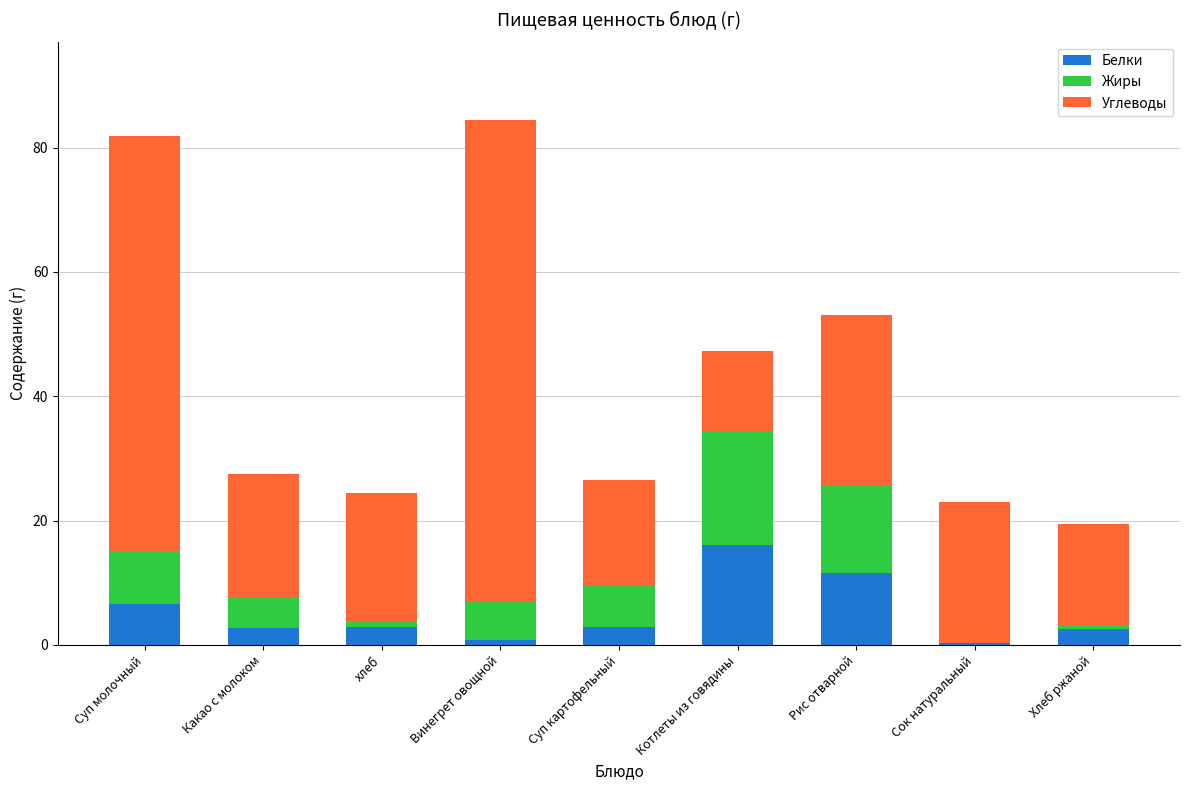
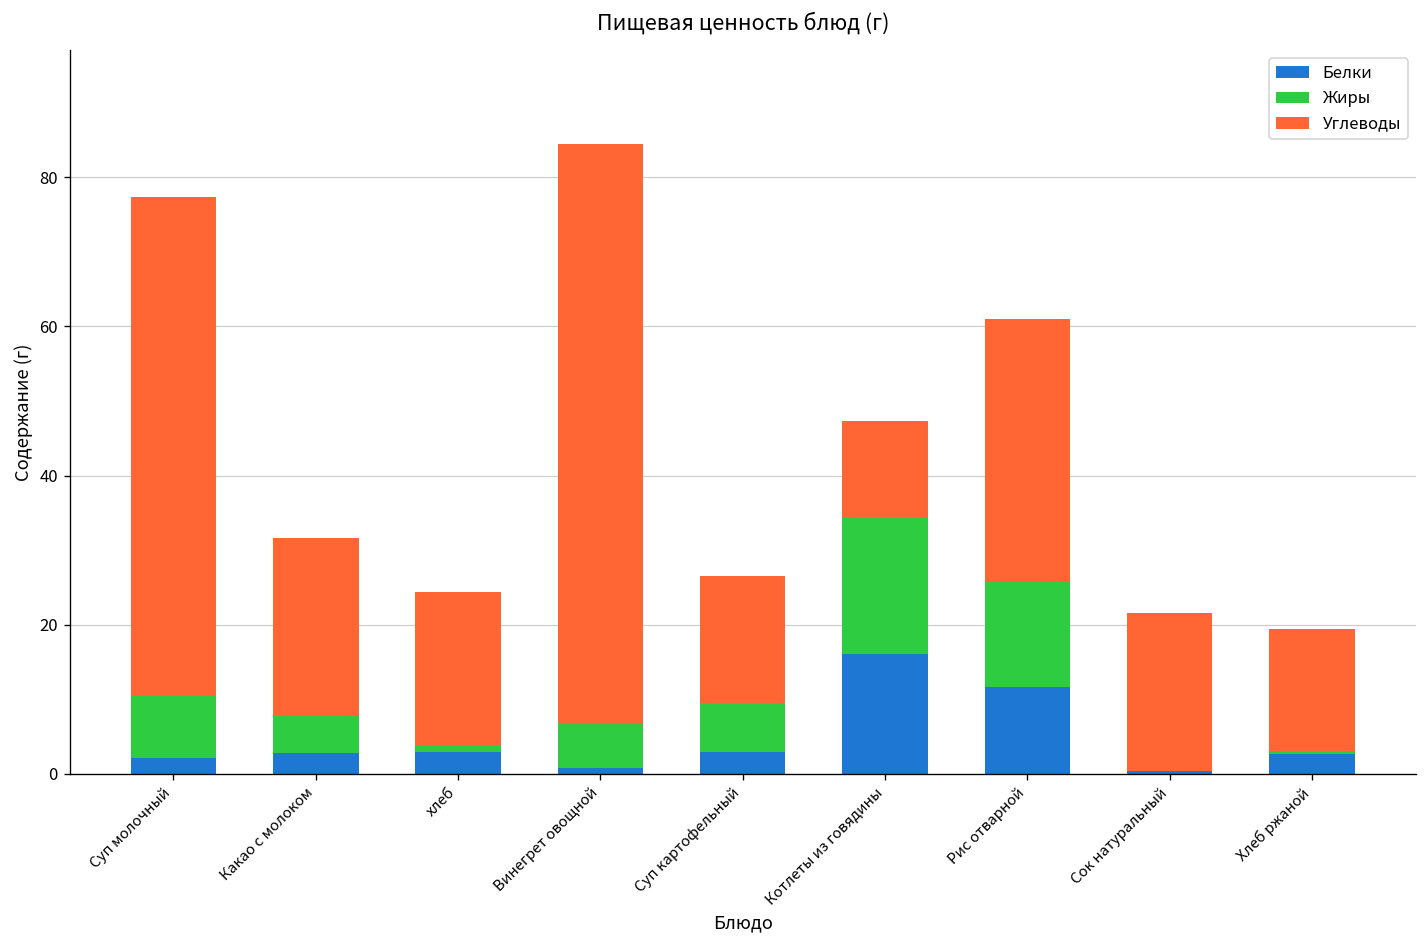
Белки, Суп молочный: 7 -> 2
Углеводы, Какао с молоком: 20 -> 24
Углеводы, Рис отварной: 27 -> 35
Углеводы, Сок натуральный: 23 -> 21
